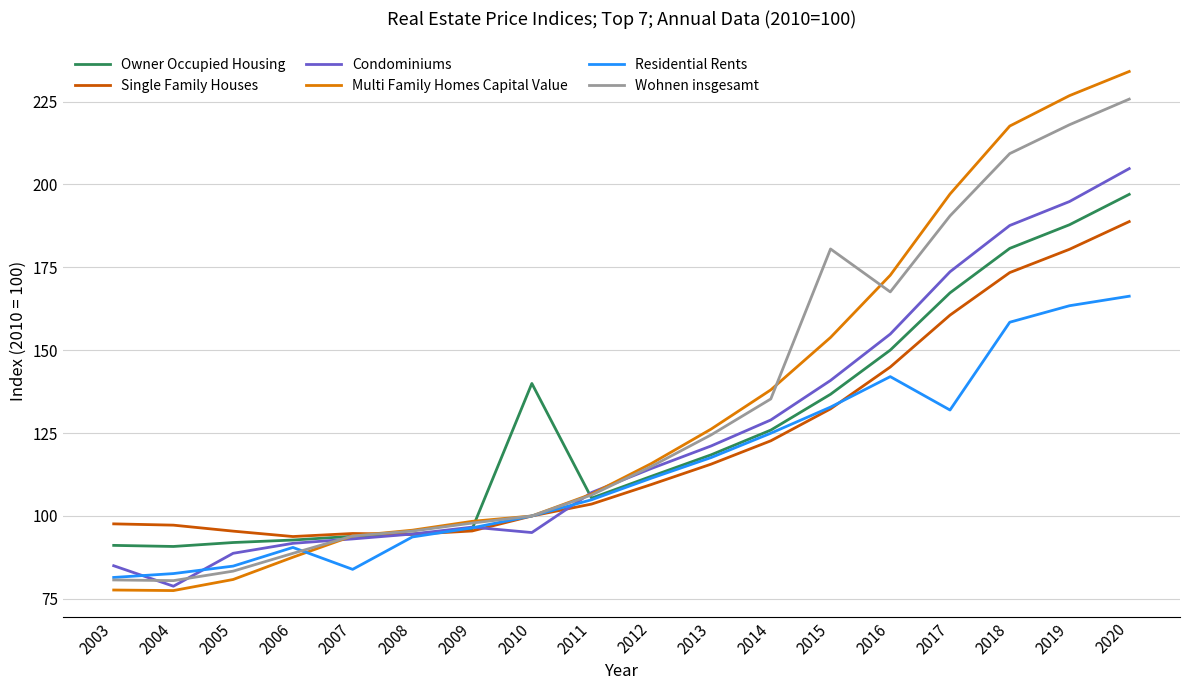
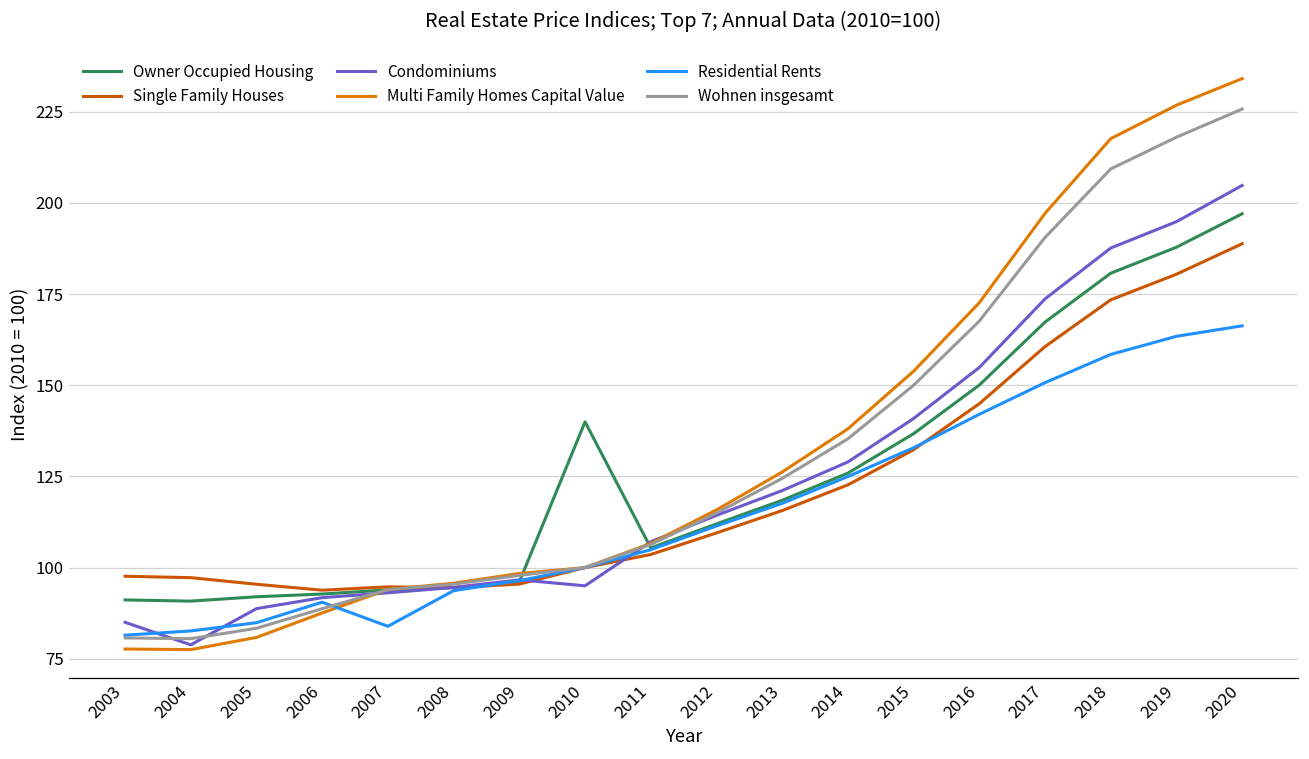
Wohnen insgesamt, 2015: 181 -> 150
Residential Rents, 2017: 132 -> 151
